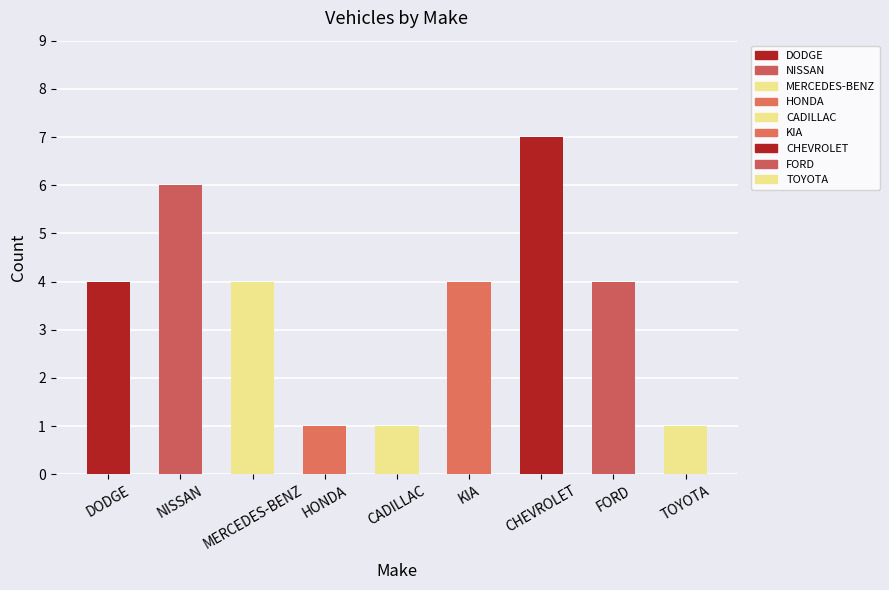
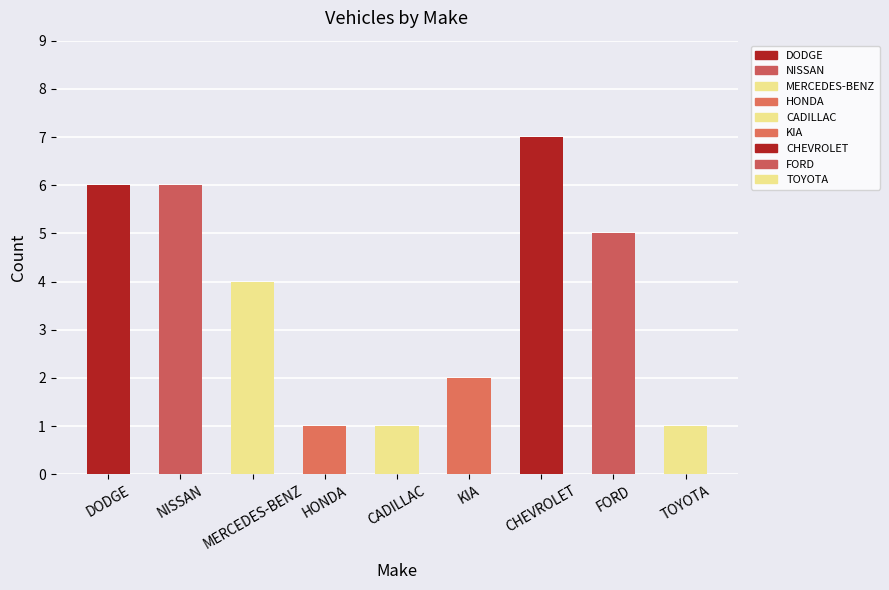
DODGE: 4 -> 6
KIA: 4 -> 2
FORD: 4 -> 5
